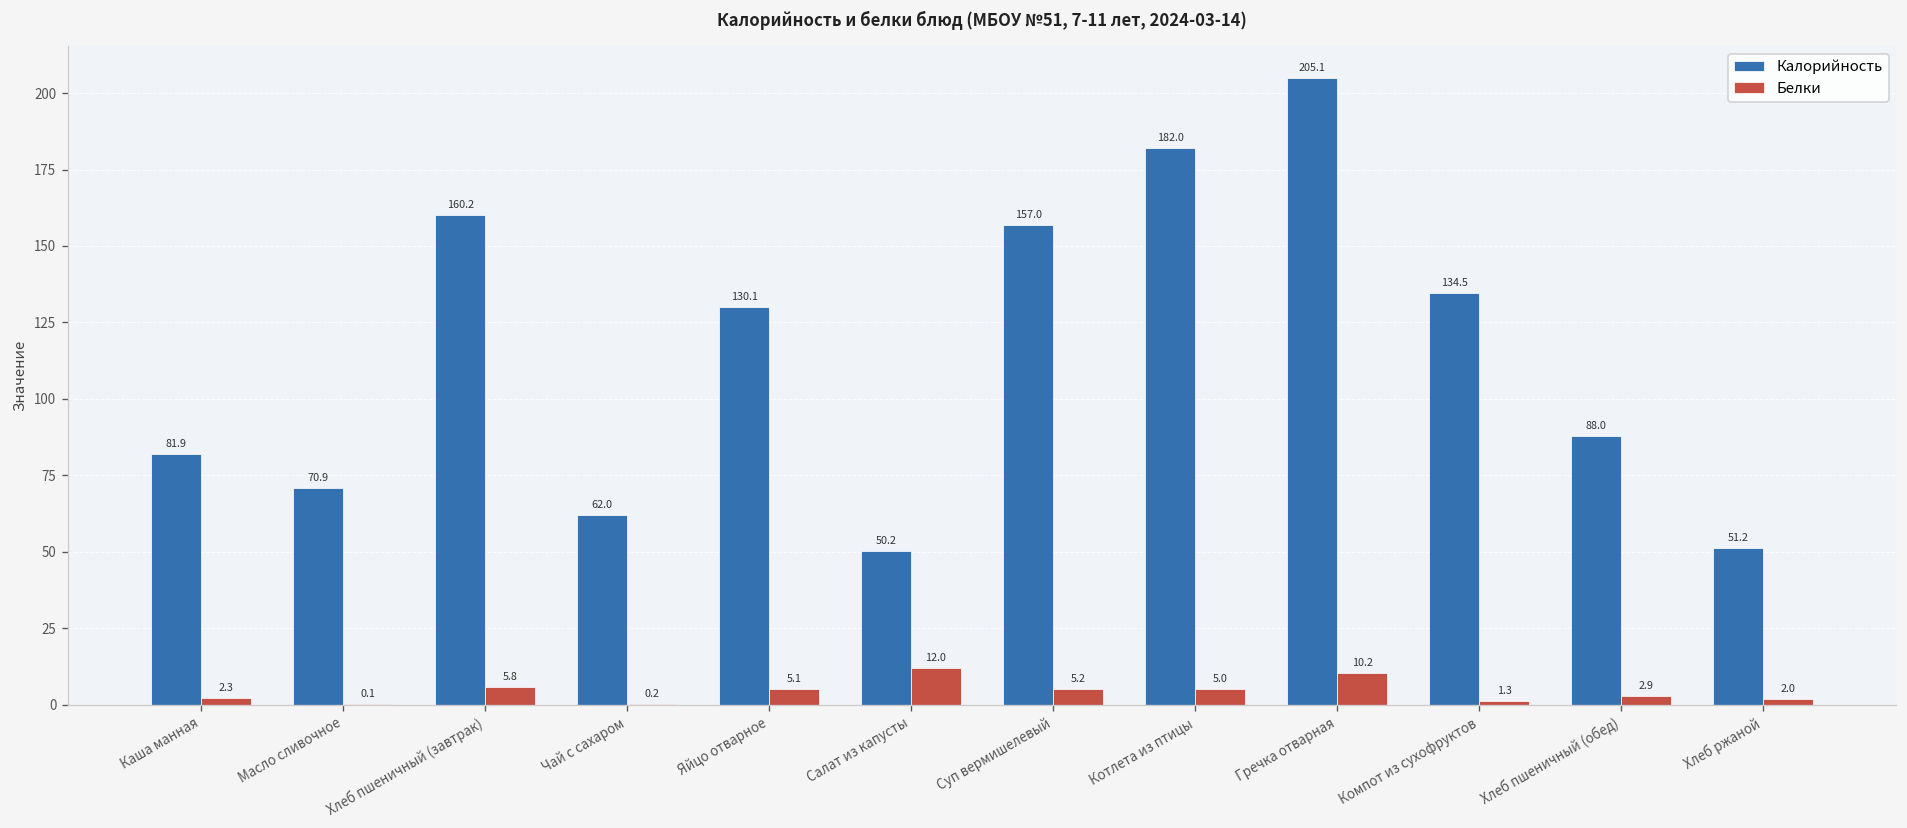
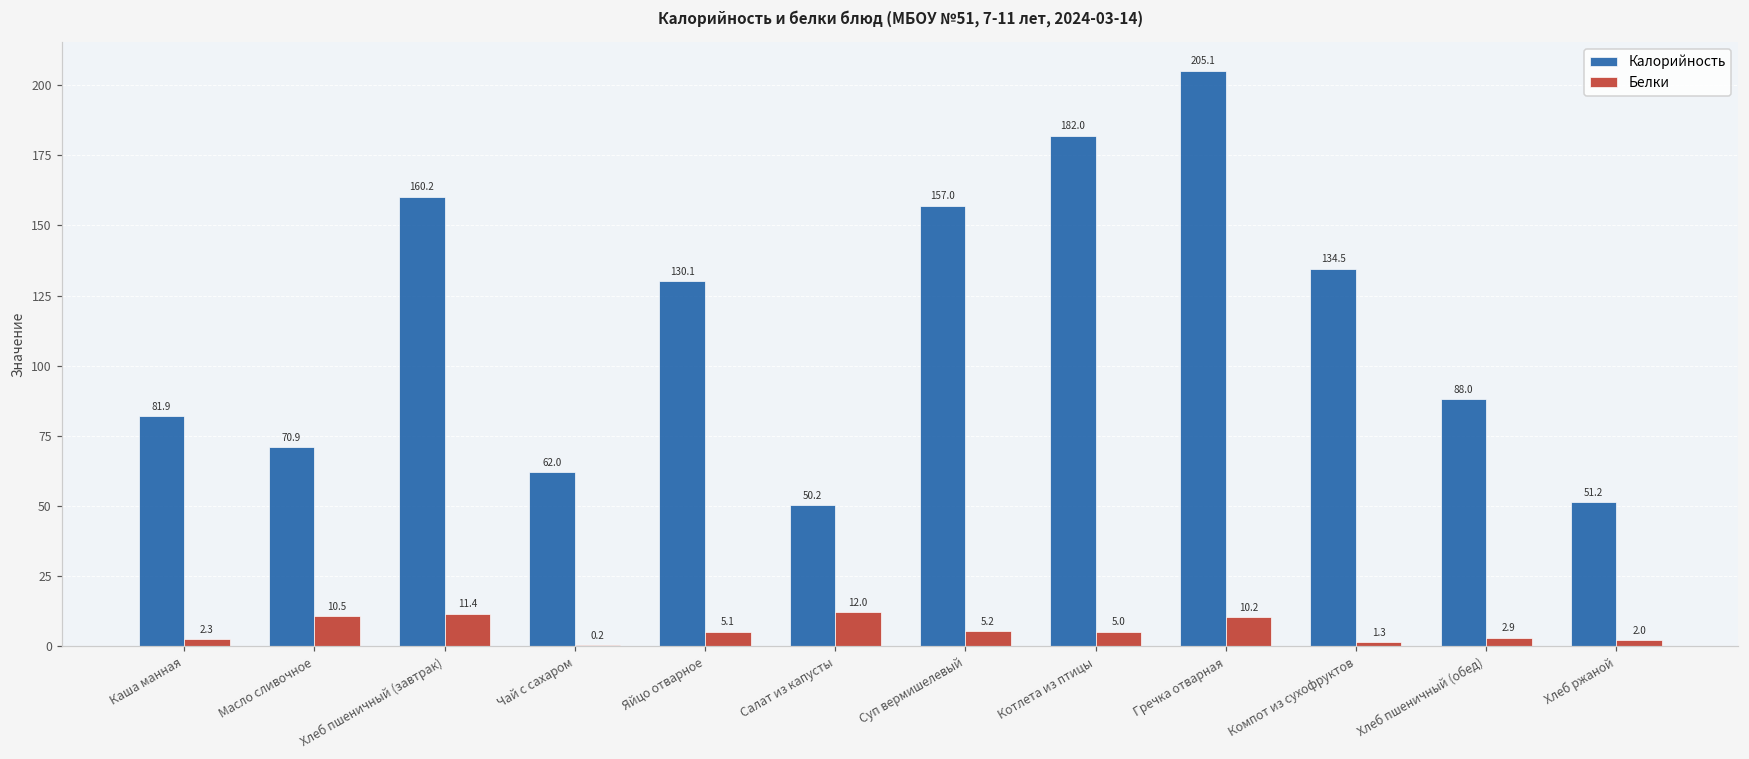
Белки, Масло сливочное: 0.1 -> 10.5
Белки, Хлеб пшеничный (завтрак): 5.8 -> 11.4
